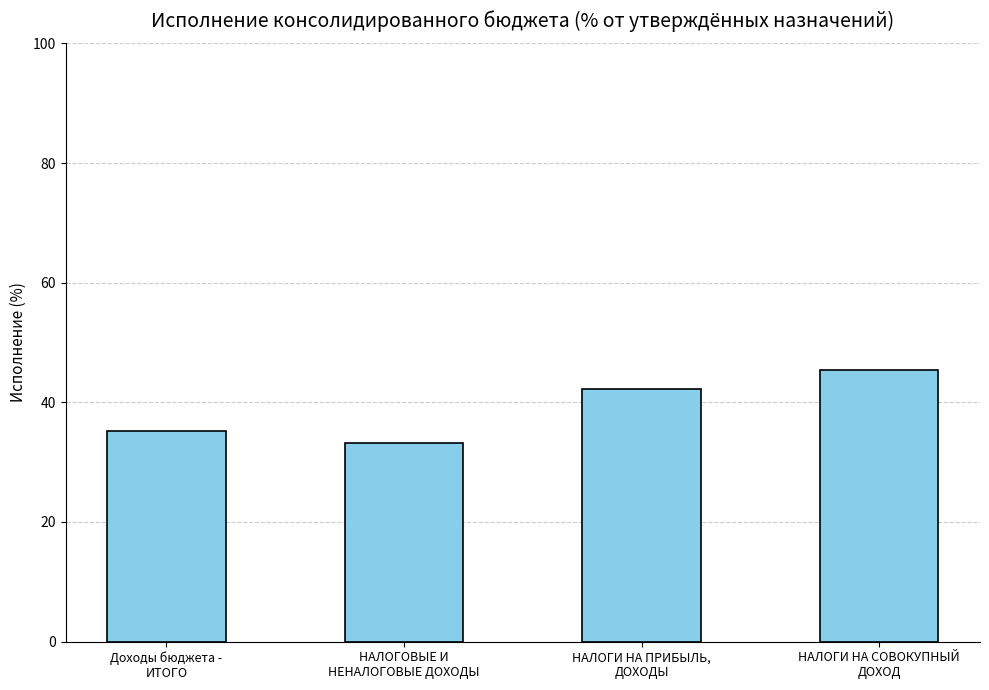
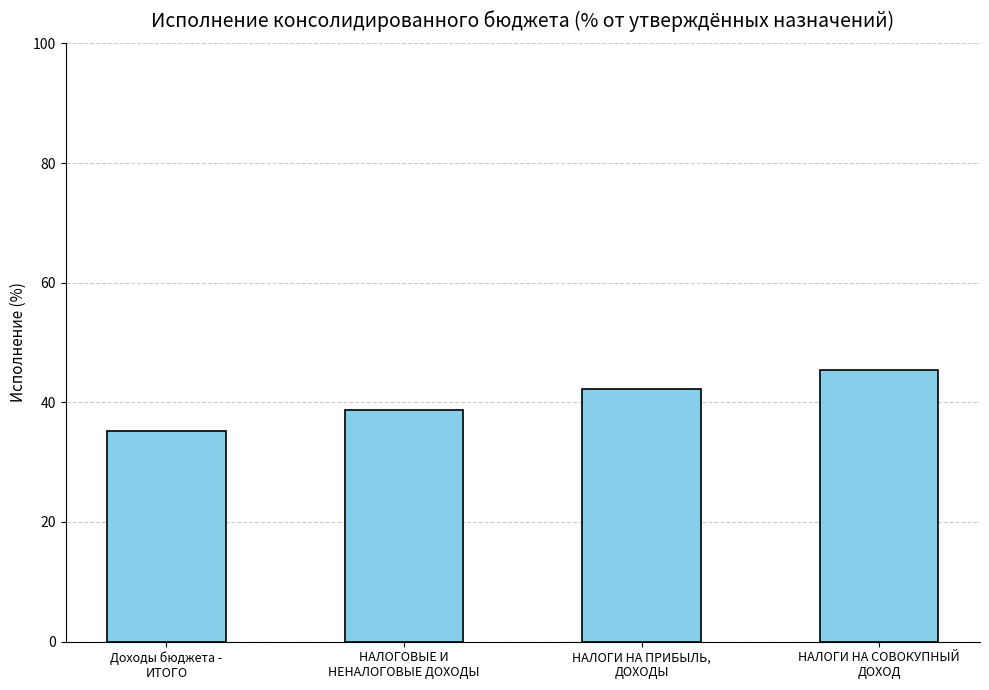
НАЛОГОВЫЕ И НЕНАЛОГОВЫЕ ДОХОДЫ: 33 -> 39
